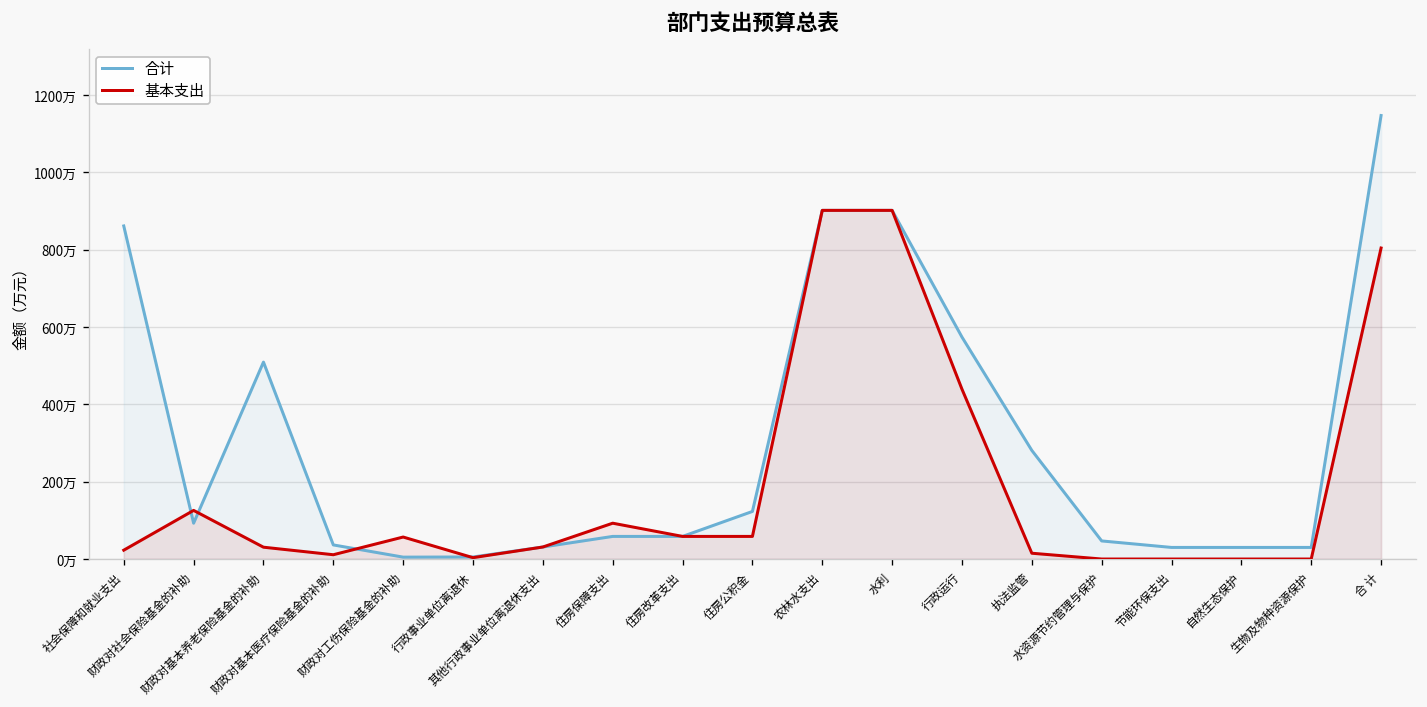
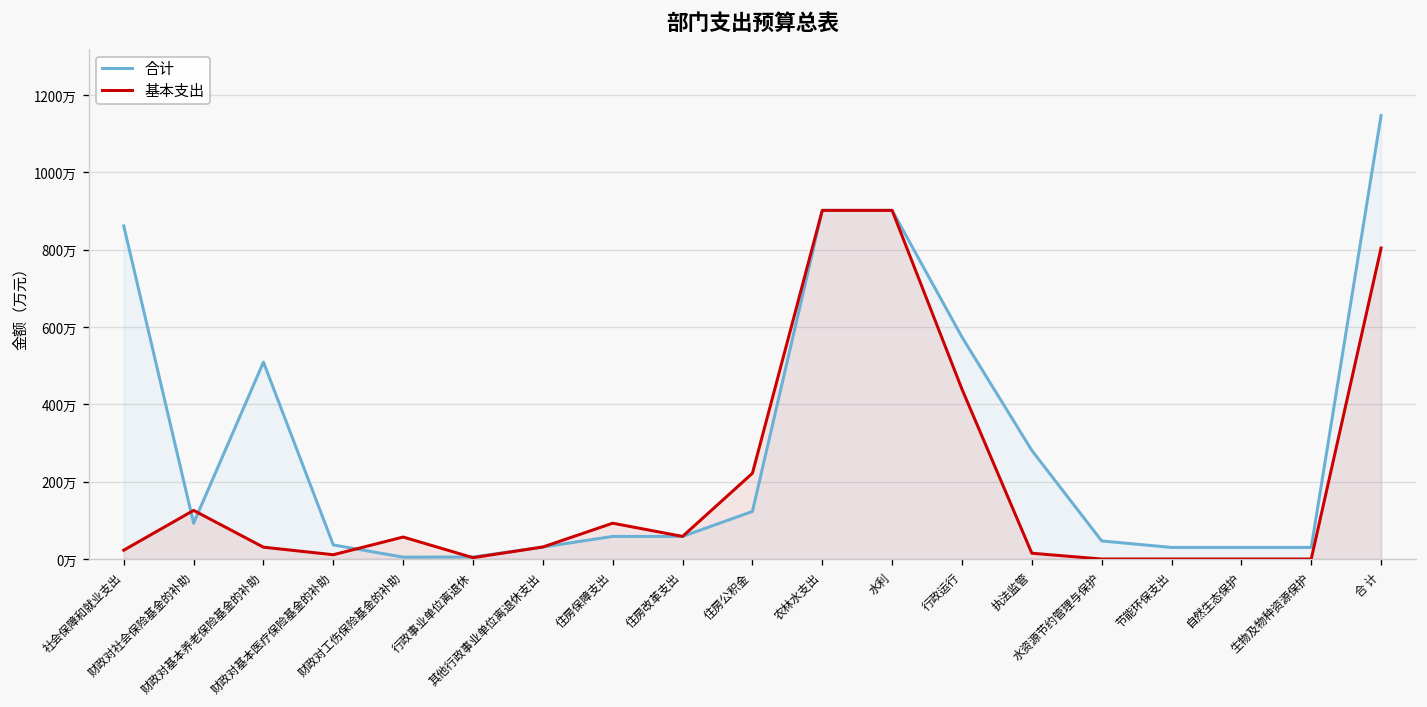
基本支出, 住房公积金: 60万 -> 220万
